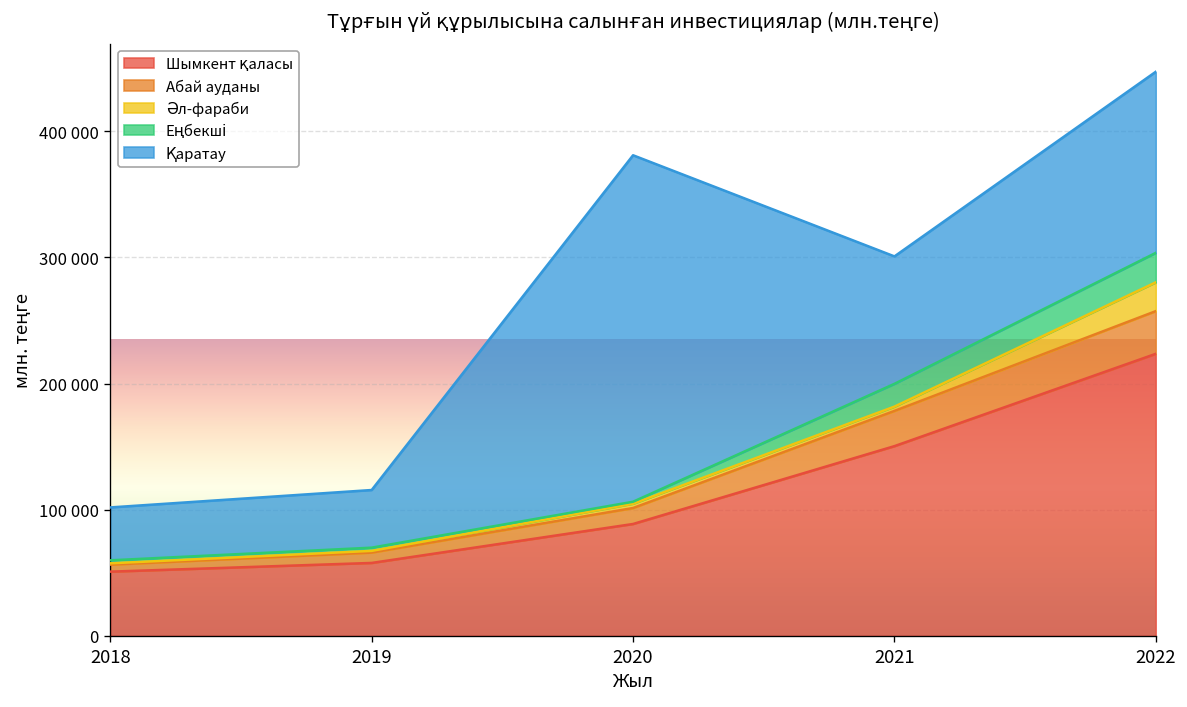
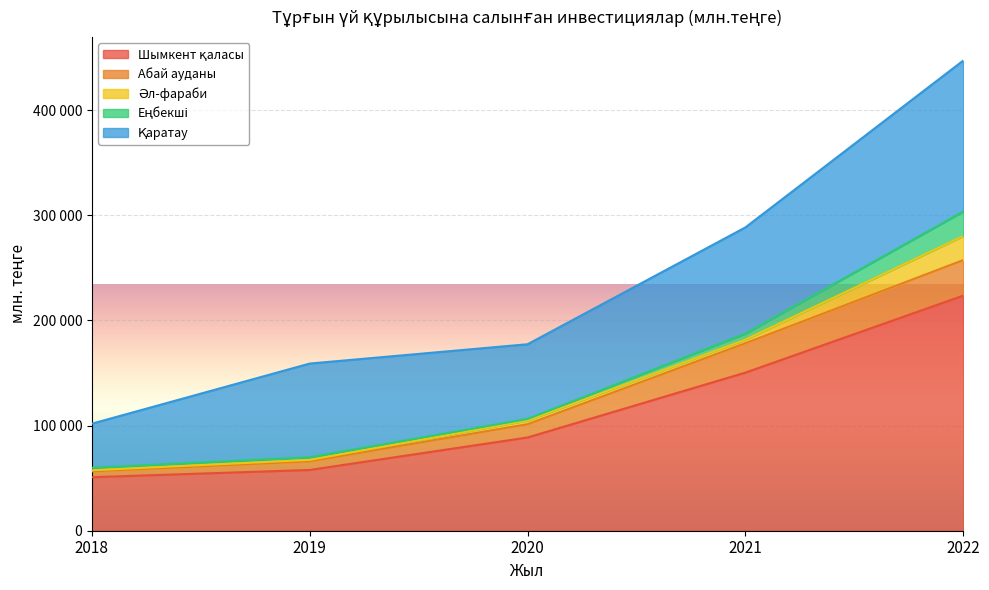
Қаратау, 2019: 46000 -> 89000
Қаратау, 2020: 275000 -> 71000
Еңбекші, 2021: 18000 -> 6000
